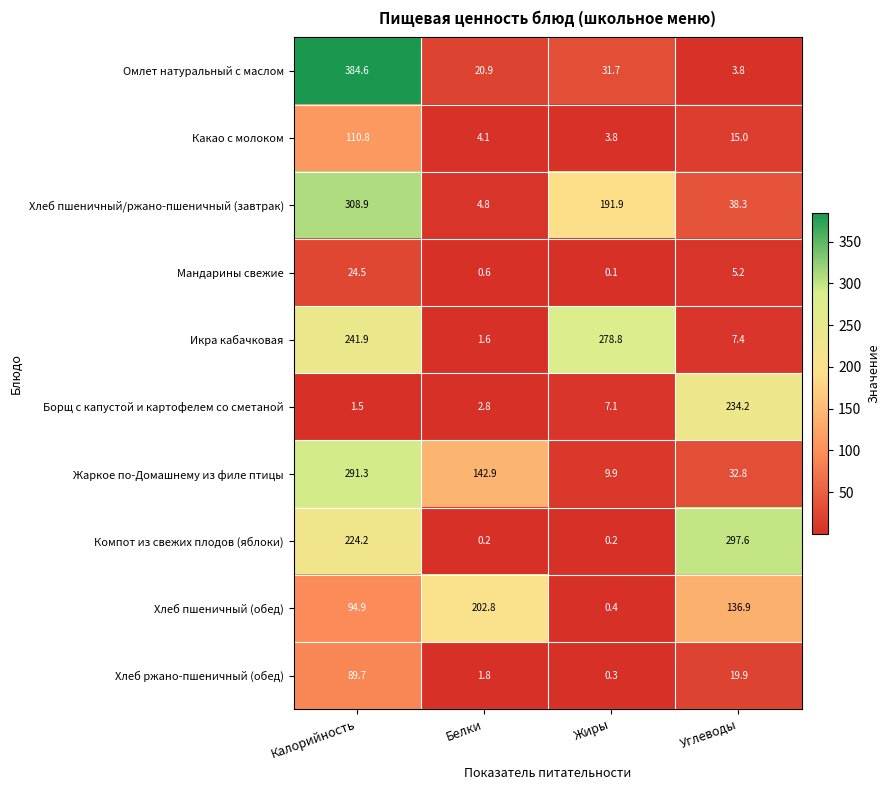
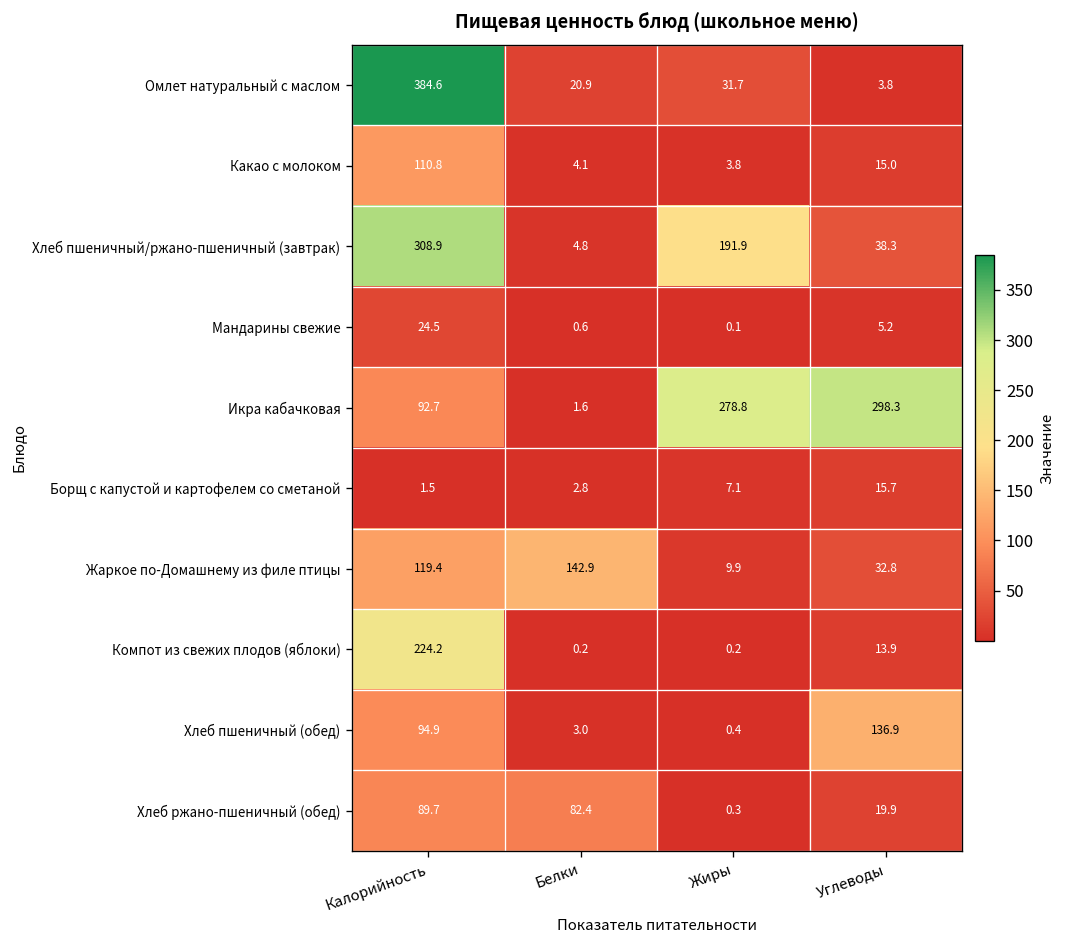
Икра кабачковая, Калорийность: 241.9 -> 92.7
Икра кабачковая, Углеводы: 7.4 -> 298.3
Борщ с капустой и картофелем со сметаной, Углеводы: 234.2 -> 15.7
Жаркое по-Домашнему из филе птицы, Калорийность: 291.3 -> 119.4
Компот из свежих плодов (яблоки), Углеводы: 297.6 -> 13.9
Хлеб пшеничный (обед), Белки: 202.8 -> 3.0
Хлеб ржано-пшеничный (обед), Белки: 1.8 -> 82.4
